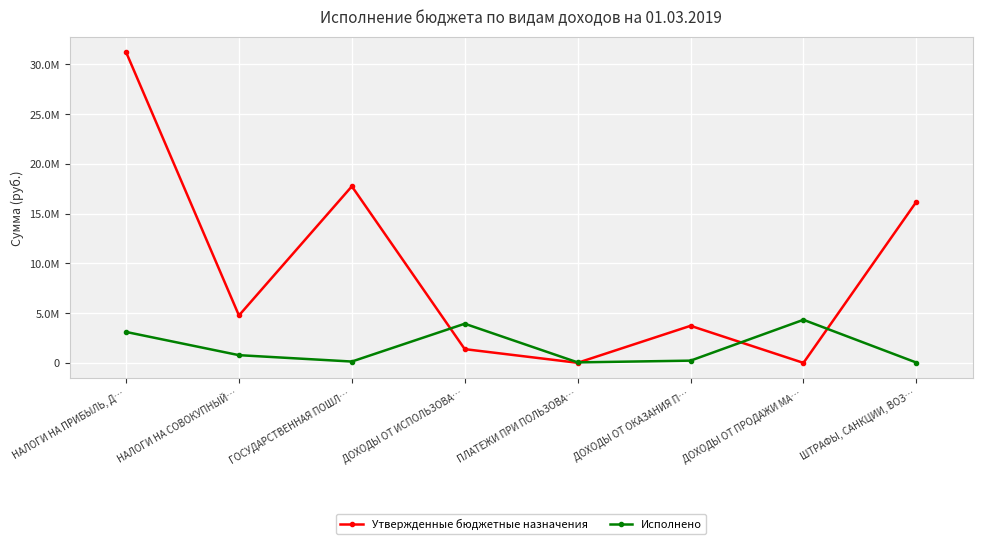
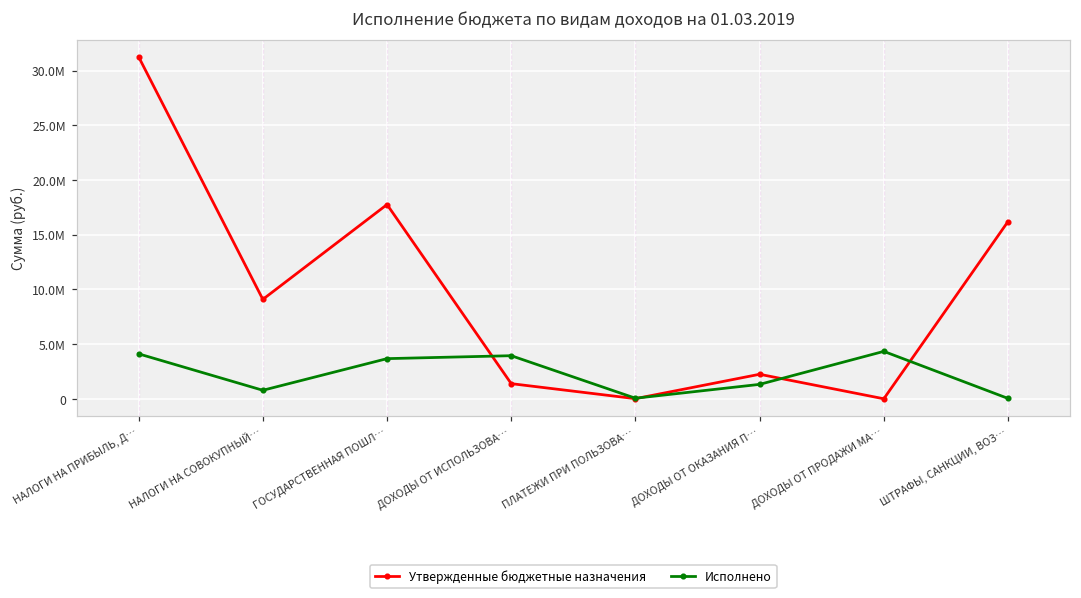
Исполнено, НАЛОГИ НА ПРИБЫЛЬ, Д…: 3000000 -> 4000000
Утвержденные бюджетные назначения, НАЛОГИ НА СОВОКУПНЫЙ…: 5000000 -> 9000000
Исполнено, ГОСУДАРСТВЕННАЯ ПОШЛ…: 0 -> 4000000
Утвержденные бюджетные назначения, ДОХОДЫ ОТ ОКАЗАНИЯ П…: 4000000 -> 2000000
Исполнено, ДОХОДЫ ОТ ОКАЗАНИЯ П…: 0 -> 1000000
